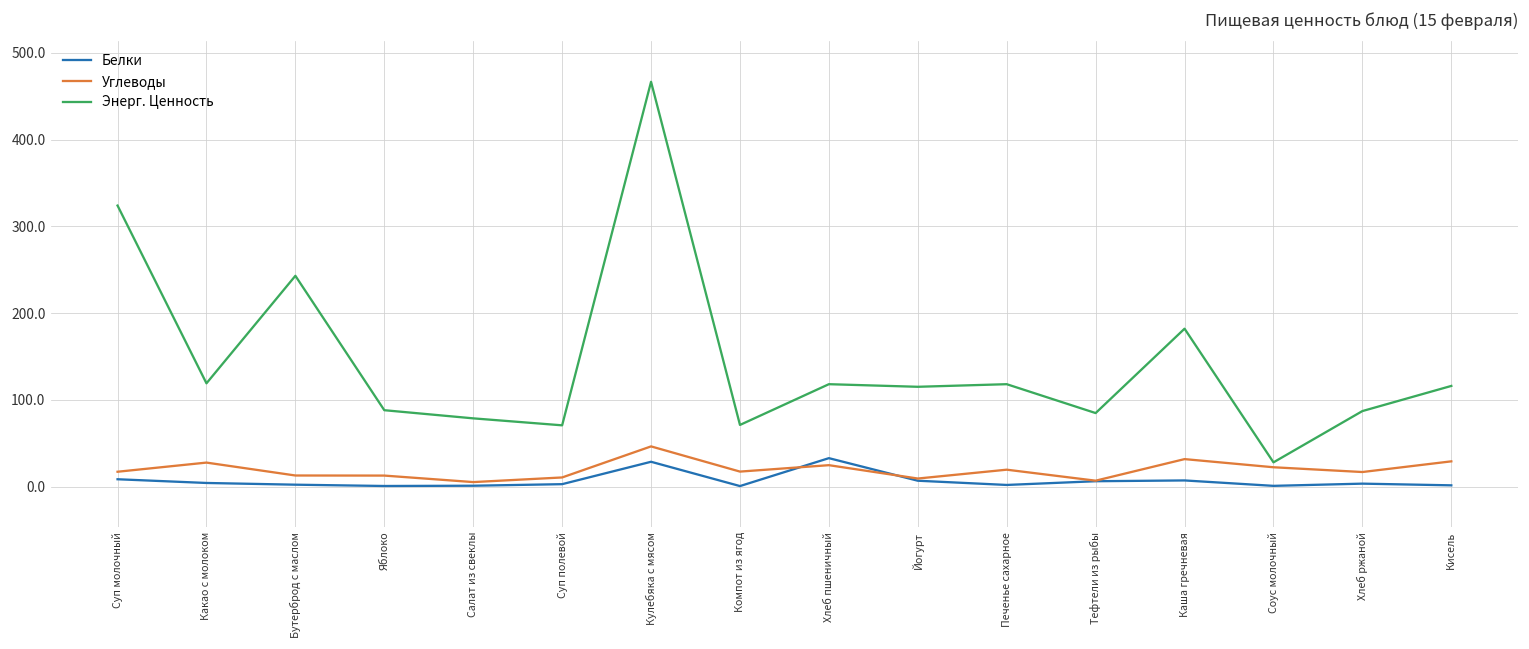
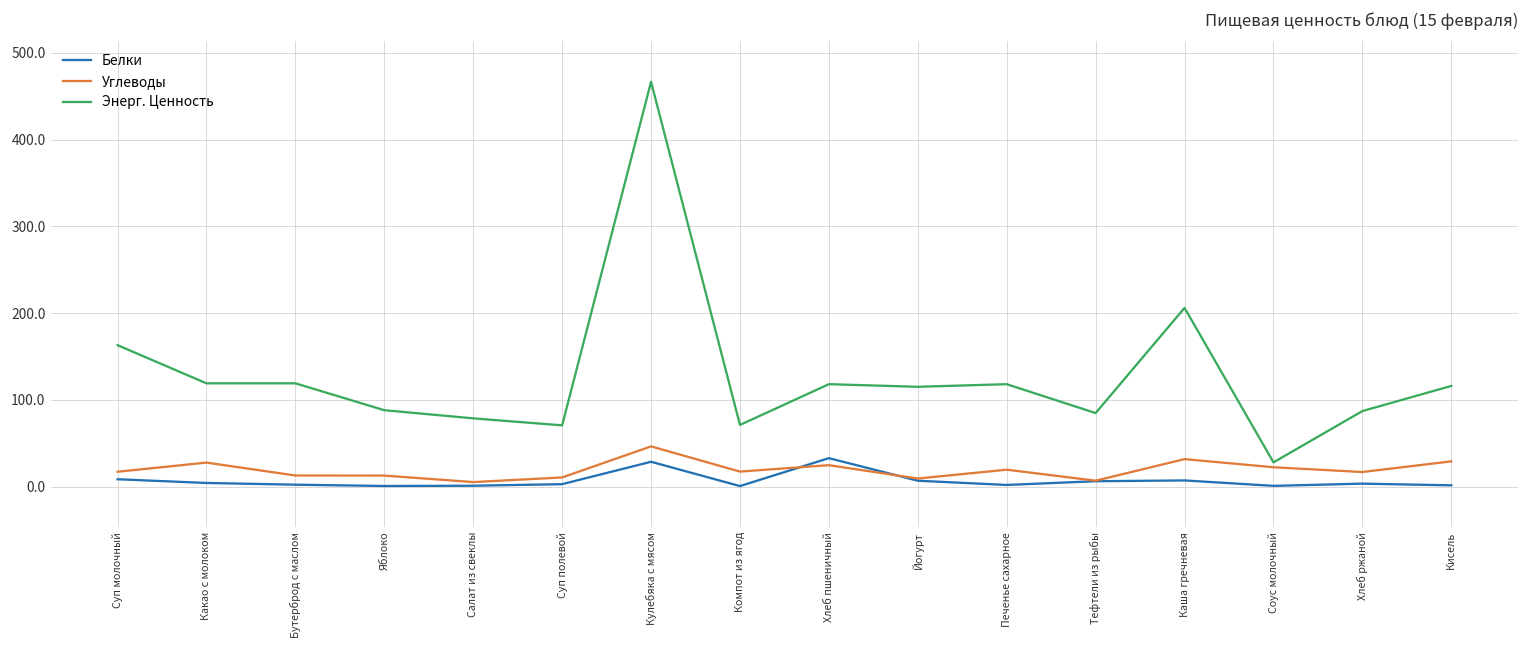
Энерг. Ценность, Суп молочный: 320 -> 160
Энерг. Ценность, Бутерброд с маслом: 240 -> 120
Энерг. Ценность, Каша гречневая: 180 -> 210
